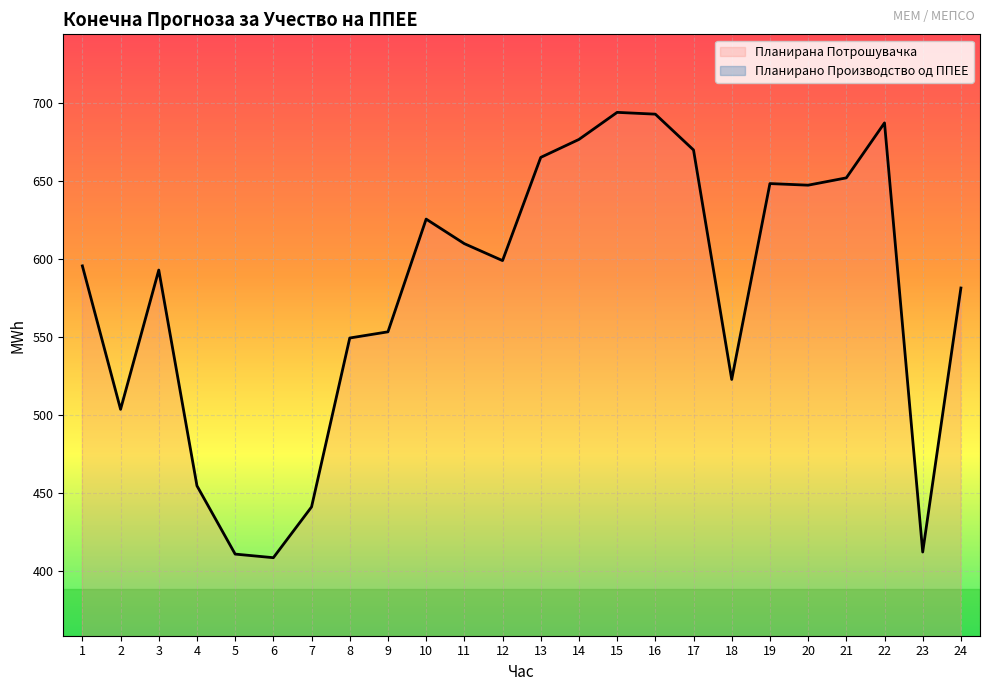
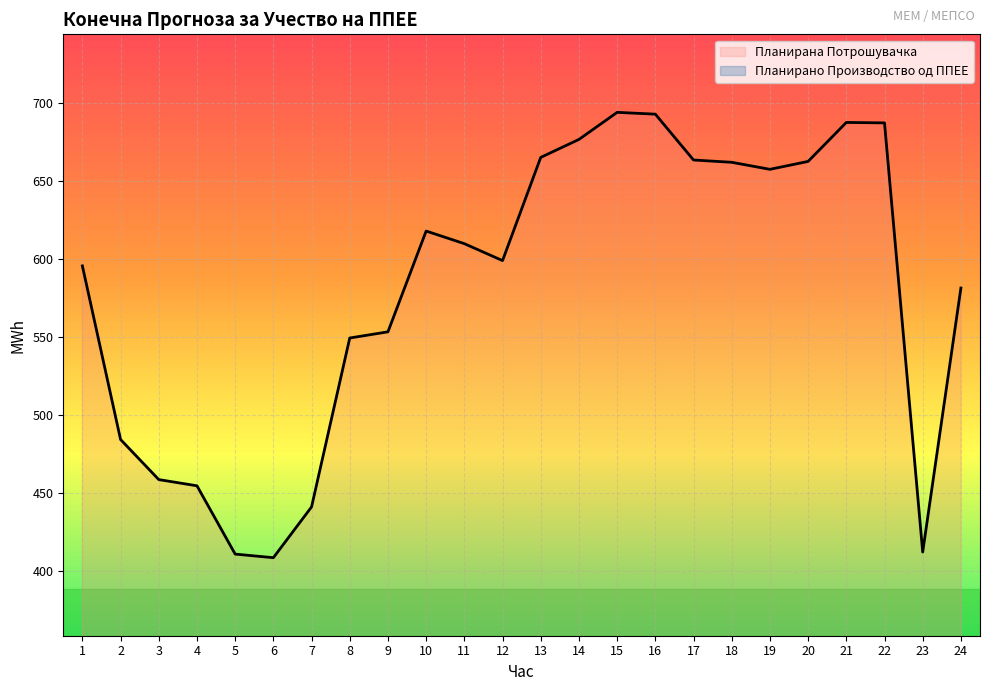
Планирана Потрошувачка, 2: 504 -> 484
Планирана Потрошувачка, 3: 593 -> 459
Планирана Потрошувачка, 10: 626 -> 618
Планирана Потрошувачка, 17: 670 -> 663
Планирана Потрошувачка, 18: 523 -> 662
Планирана Потрошувачка, 19: 648 -> 657
Планирана Потрошувачка, 20: 647 -> 662
Планирана Потрошувачка, 21: 652 -> 687
